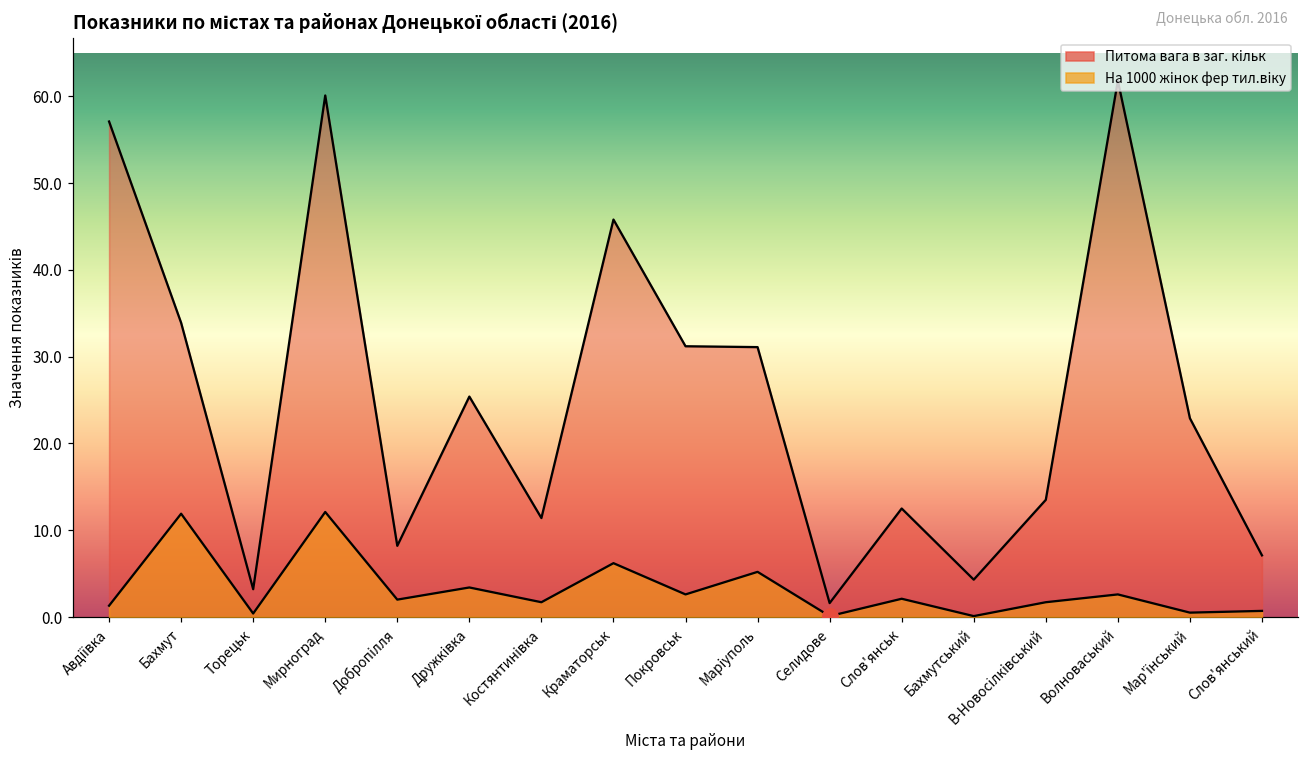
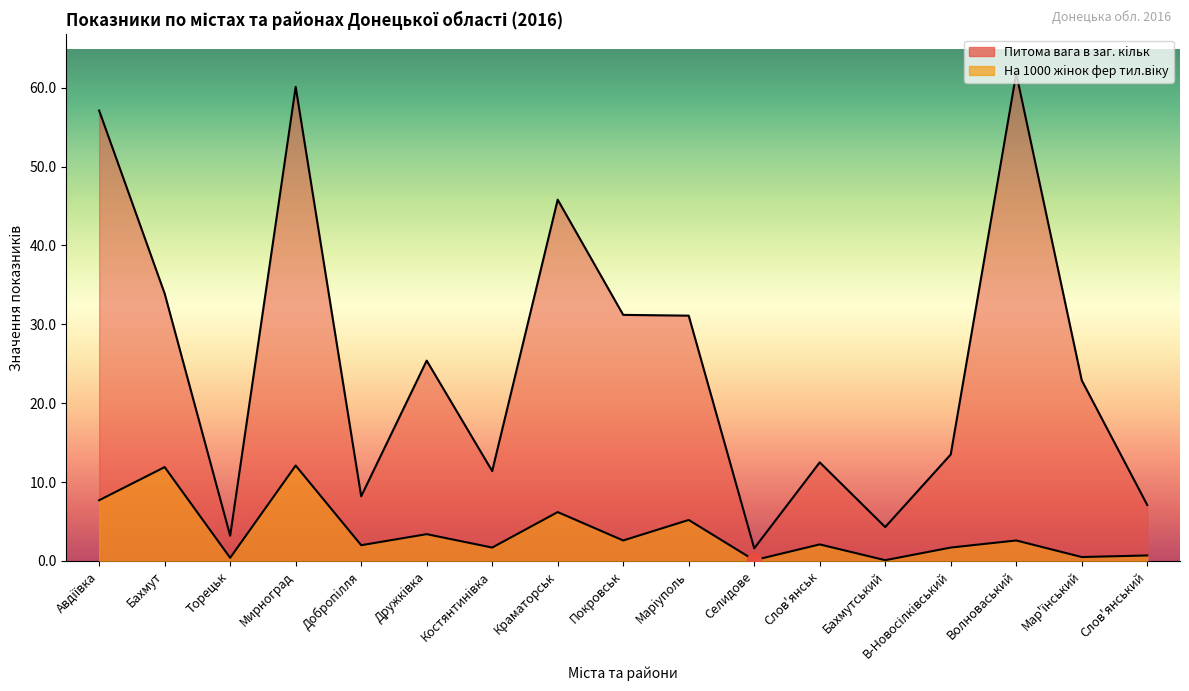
На 1000 жiнок фер тил.вiку, Авдiївка: 1 -> 8
